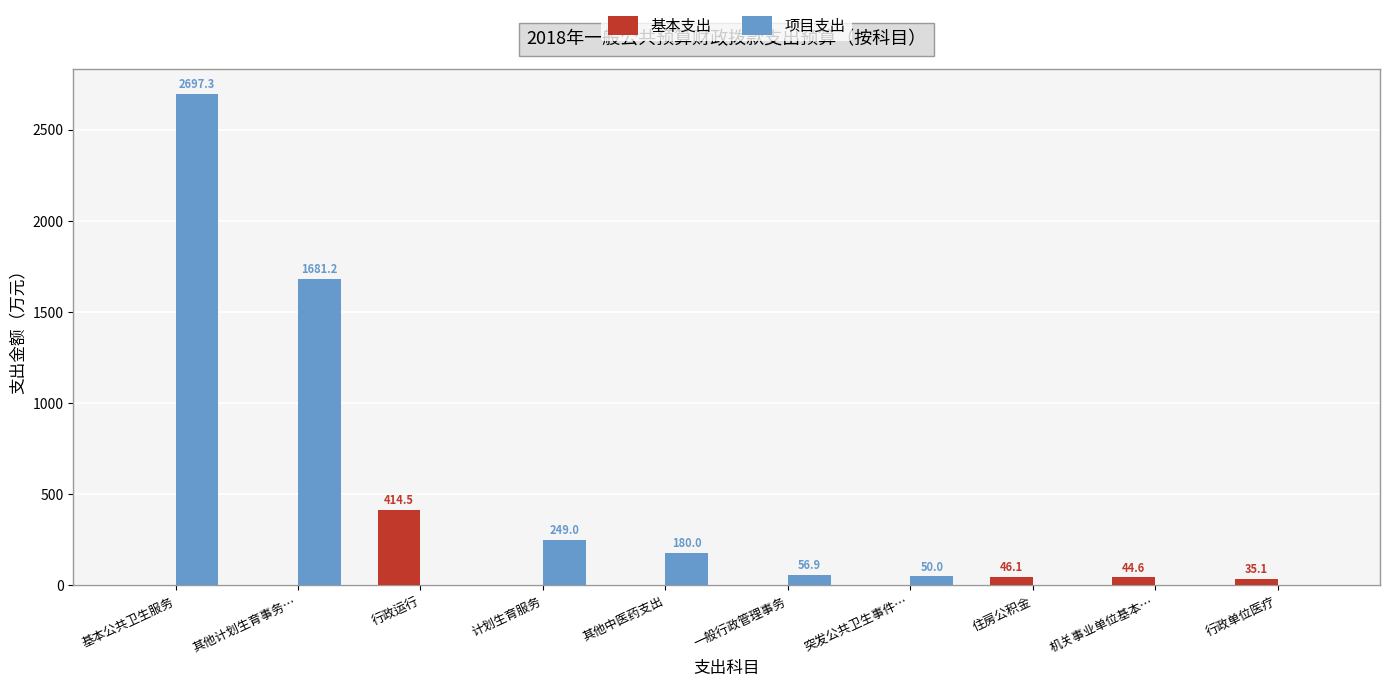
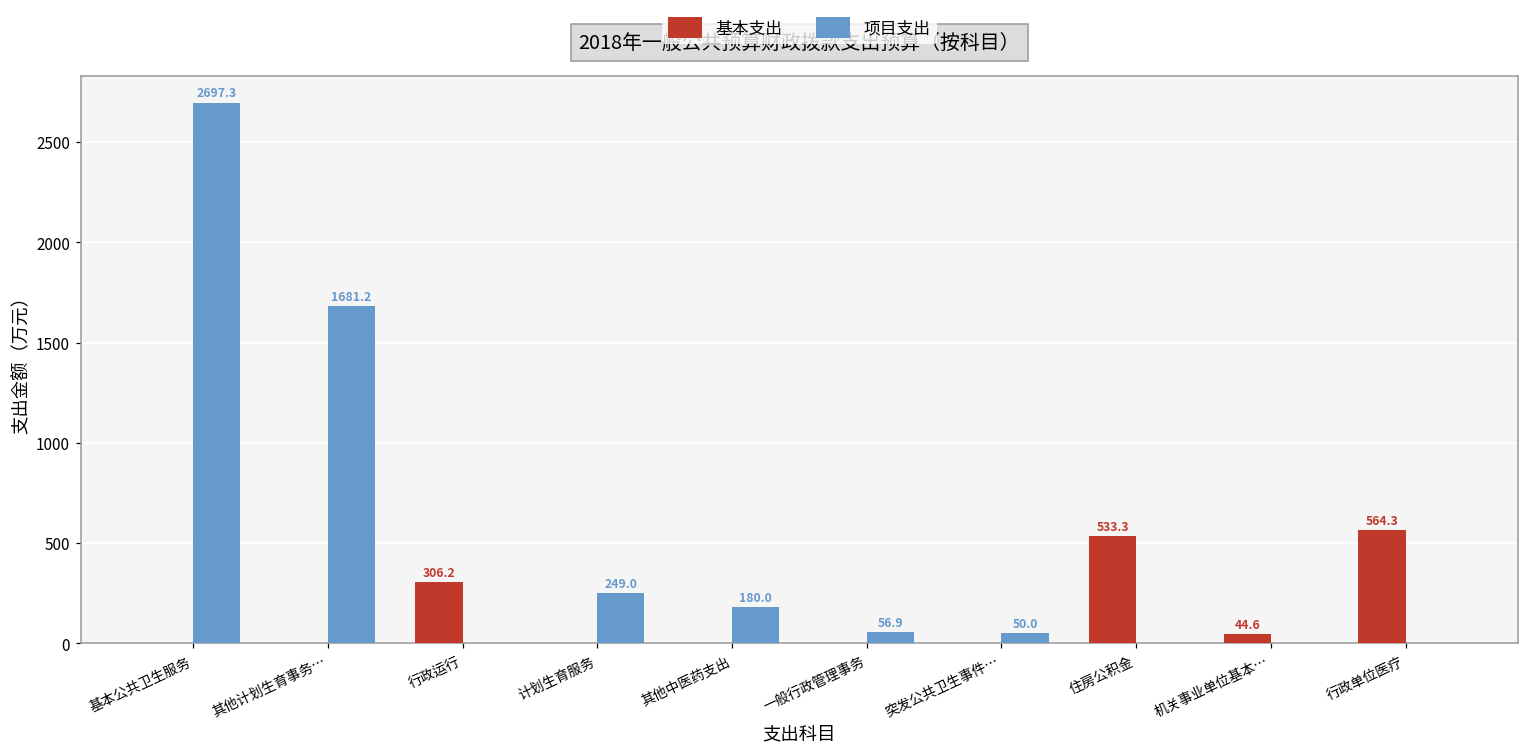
基本支出, 行政运行: 414.5 -> 306.2
基本支出, 住房公积金: 46.1 -> 533.3
基本支出, 行政单位医疗: 35.1 -> 564.3
